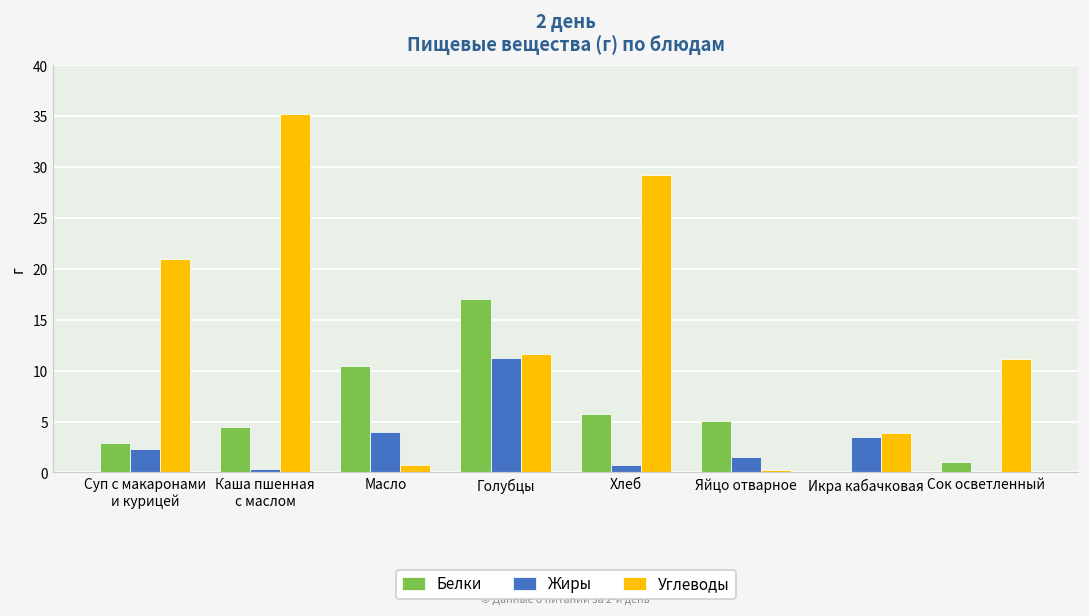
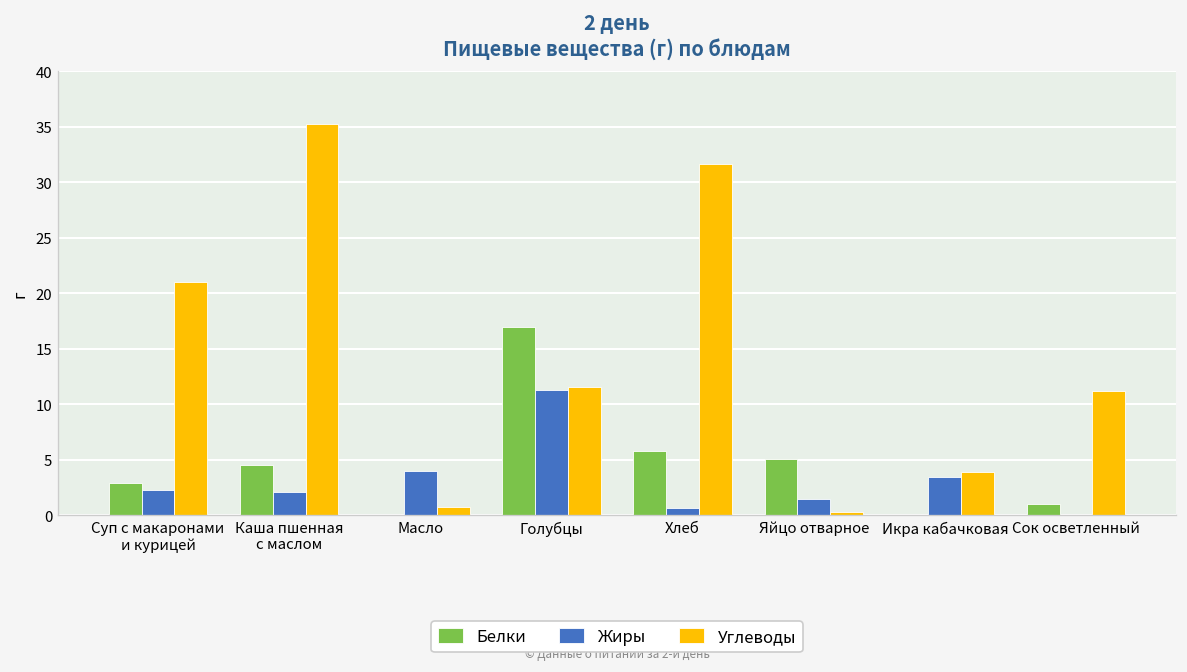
Жиры, Каша пшенная с маслом: 0 -> 2
Белки, Масло: 11 -> 0
Углеводы, Хлеб: 29 -> 32
